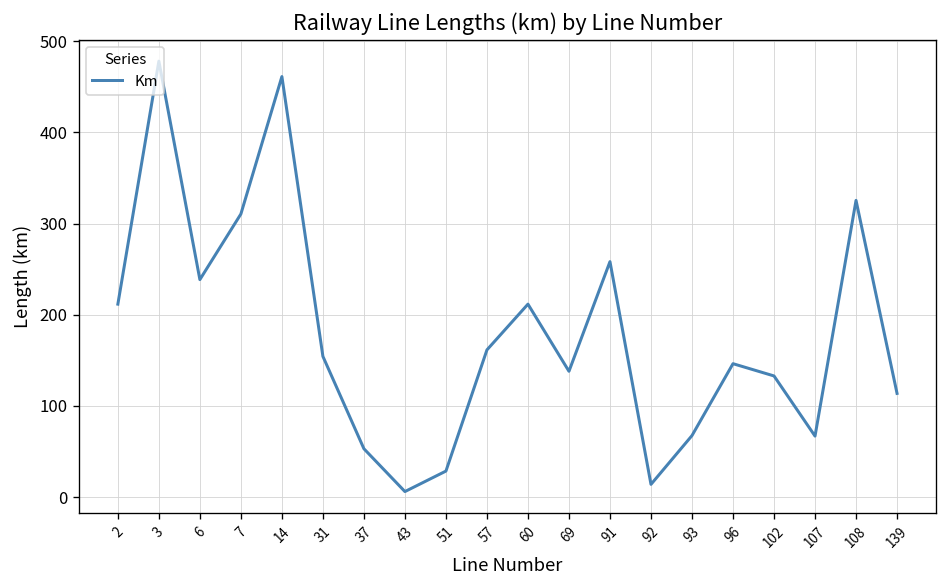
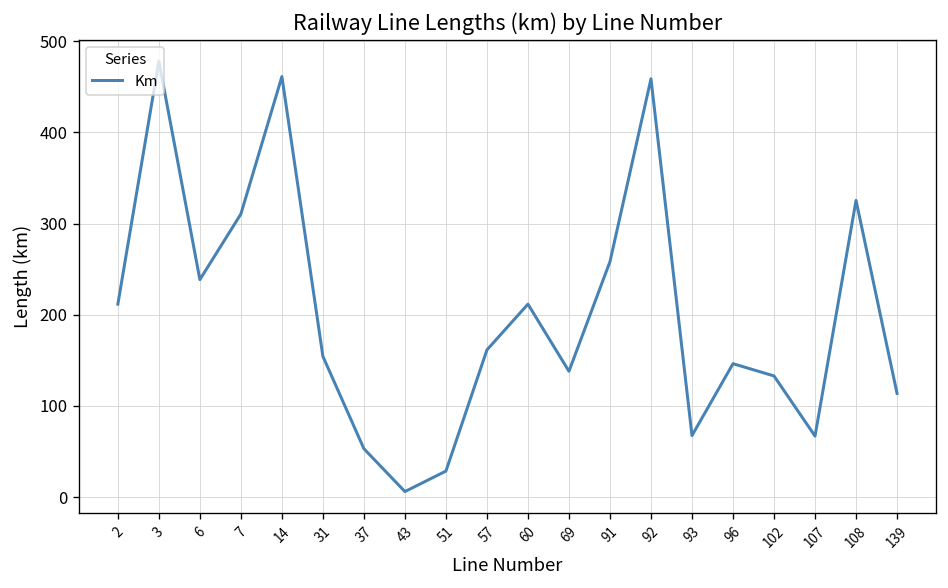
92: 10 -> 460
